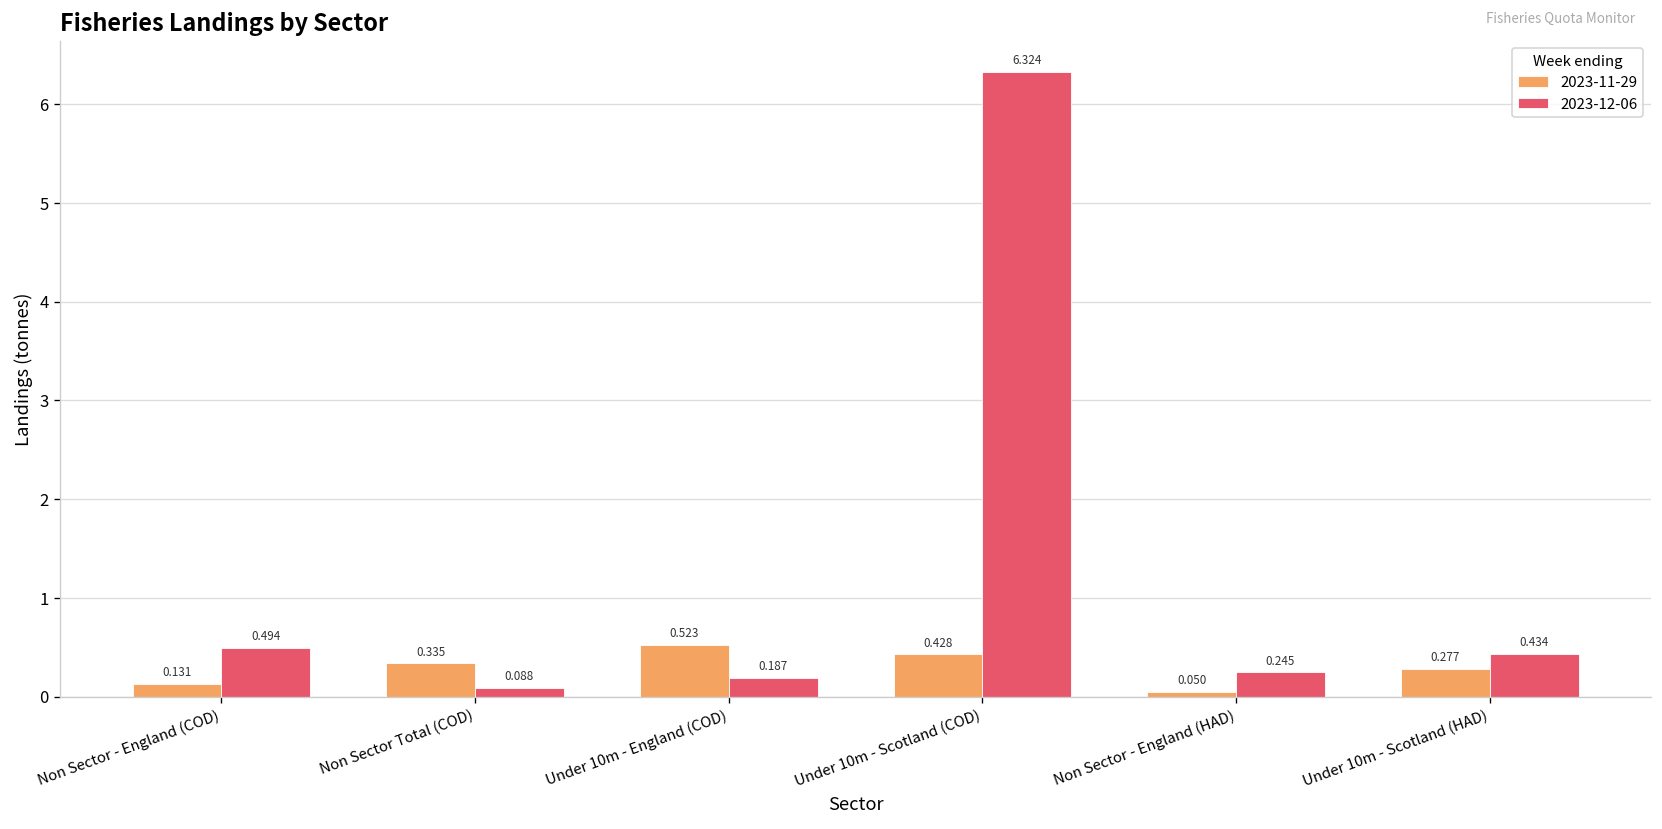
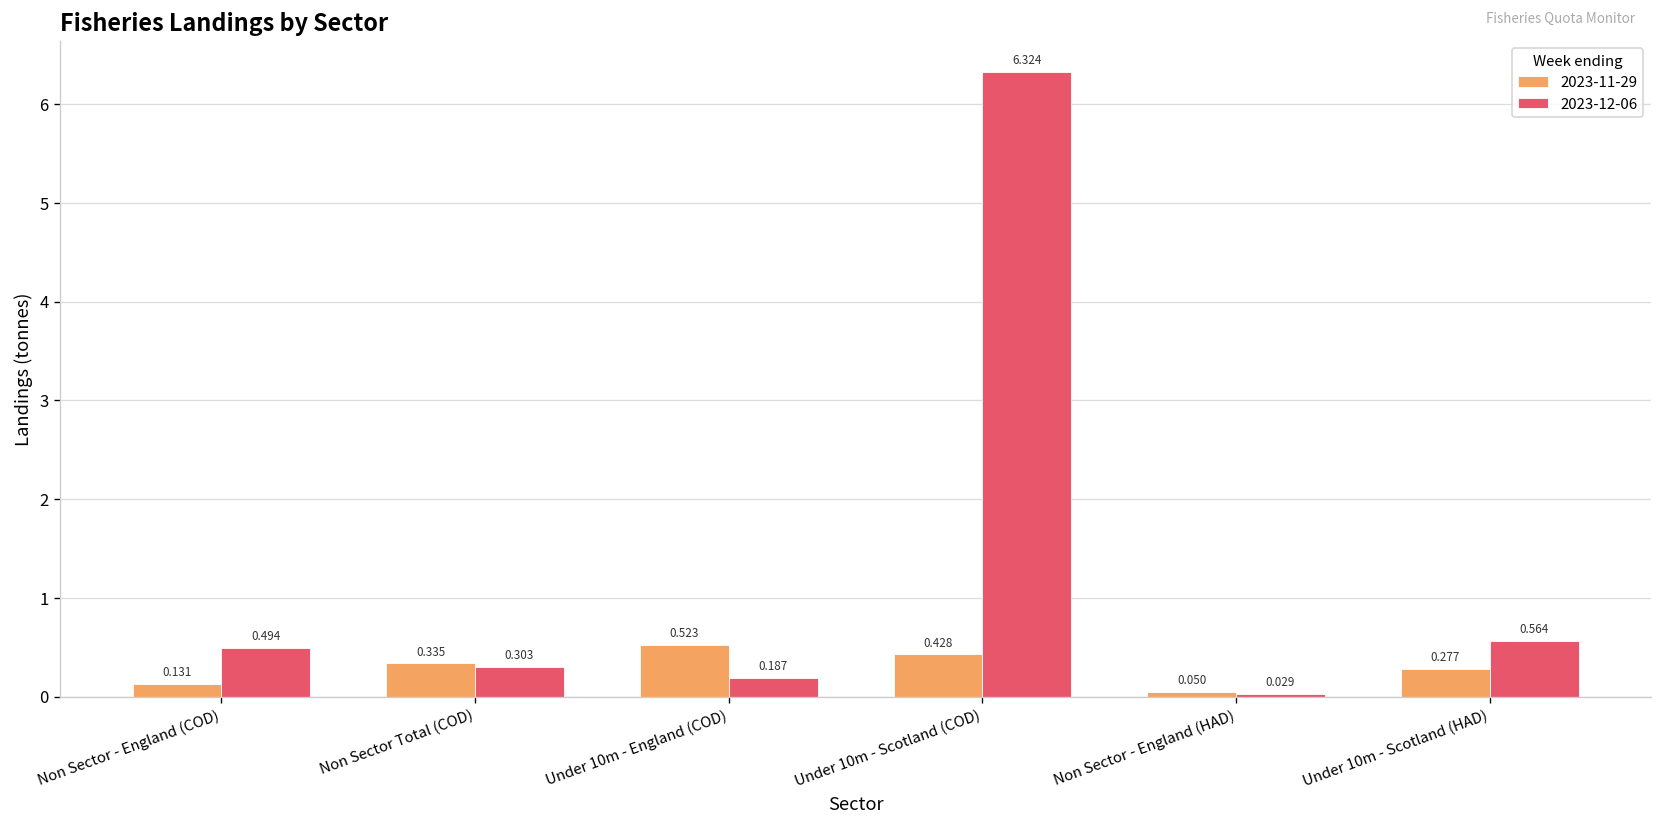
2023-12-06, Non Sector Total (COD): 0.088 -> 0.303
2023-12-06, Non Sector - England (HAD): 0.245 -> 0.029
2023-12-06, Under 10m - Scotland (HAD): 0.434 -> 0.564
